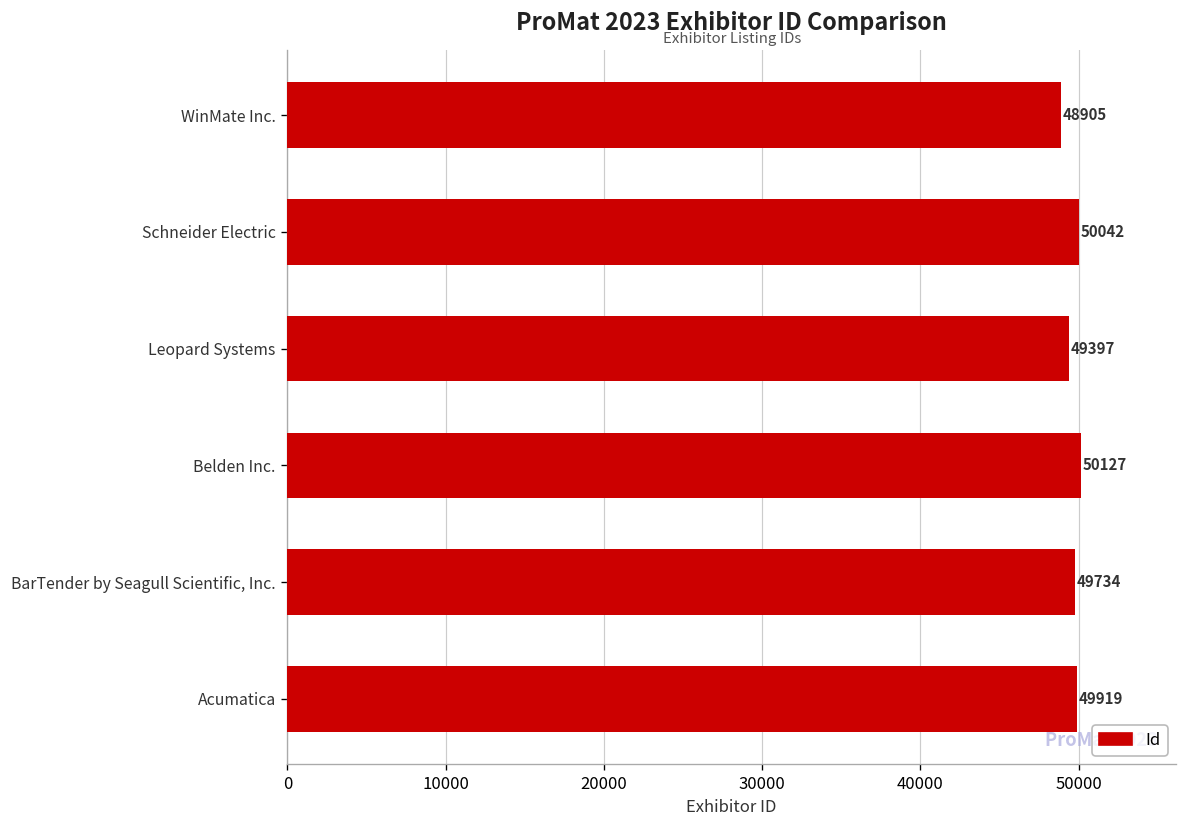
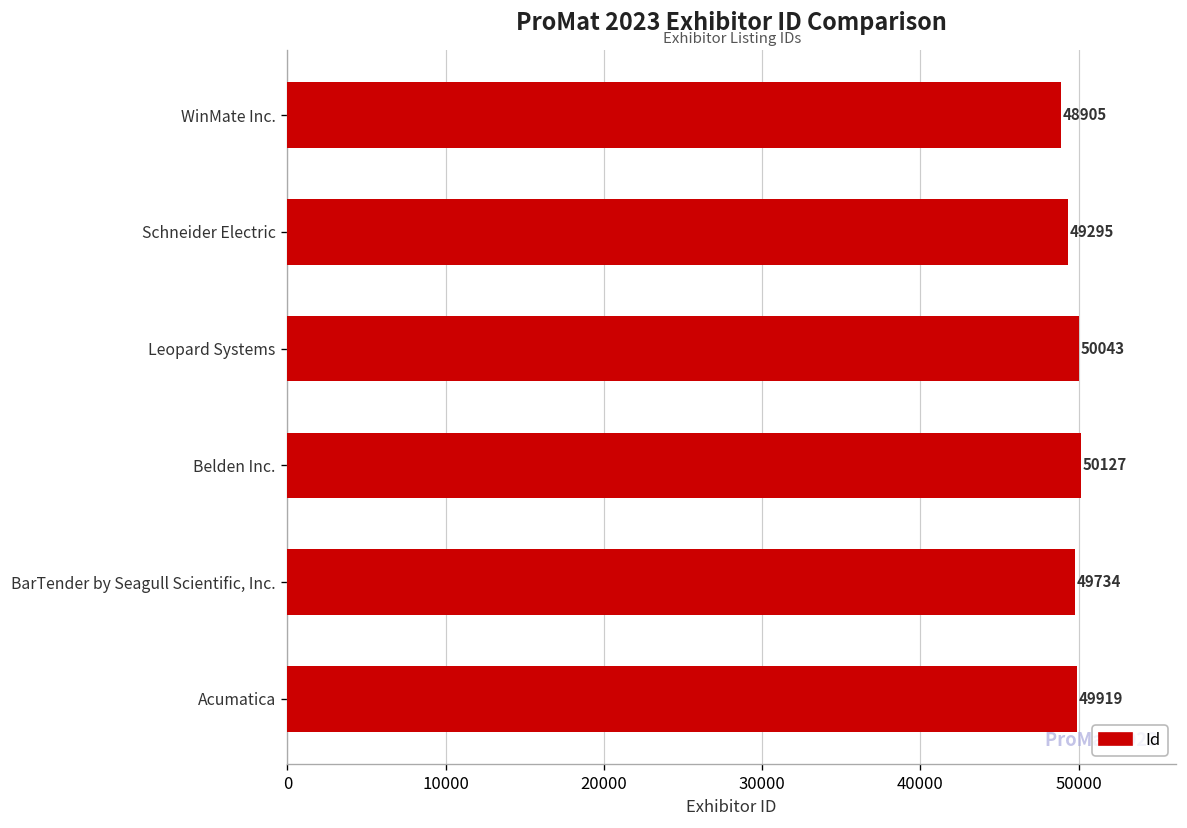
Schneider Electric: 50042 -> 49295
Leopard Systems: 49397 -> 50043
